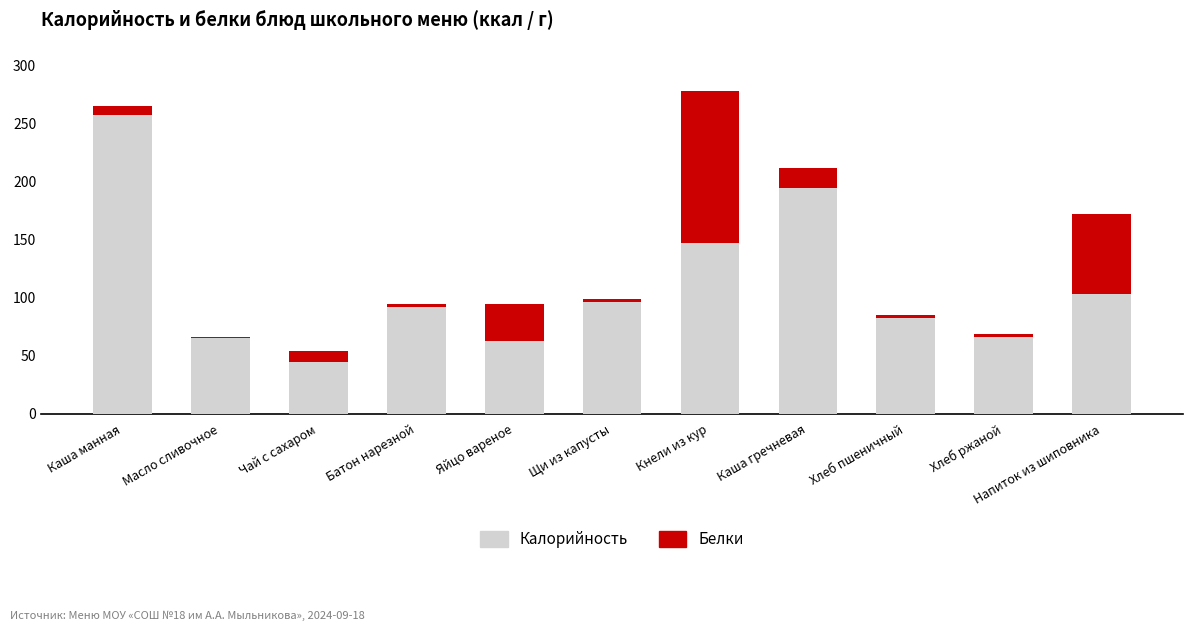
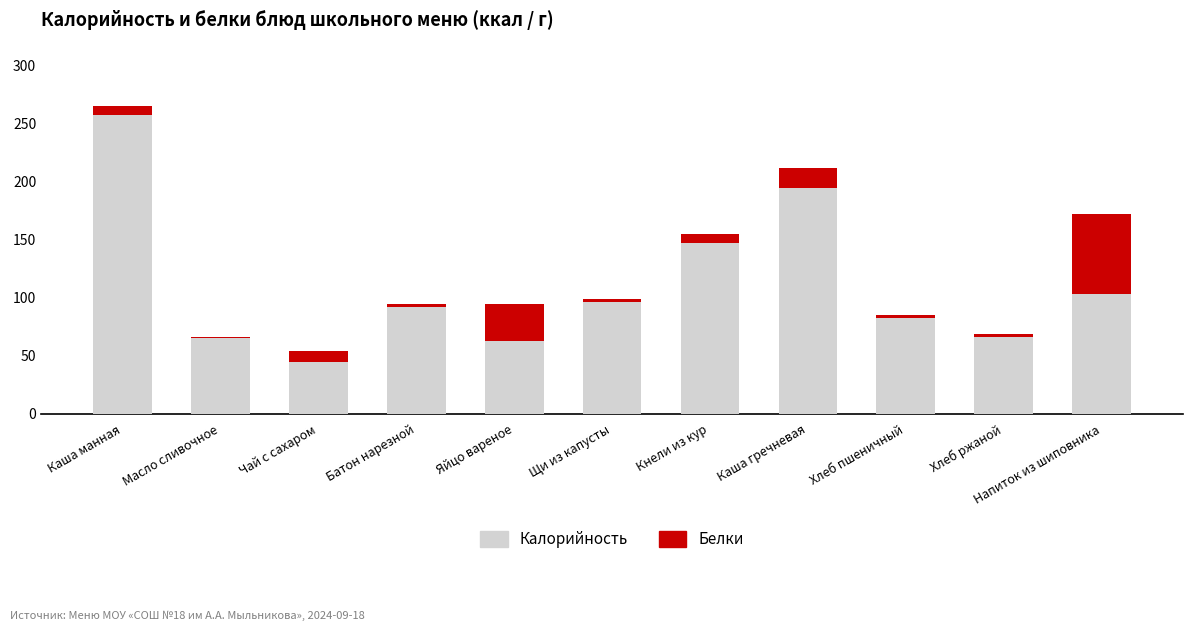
Белки, Кнели из кур: 131 -> 8
